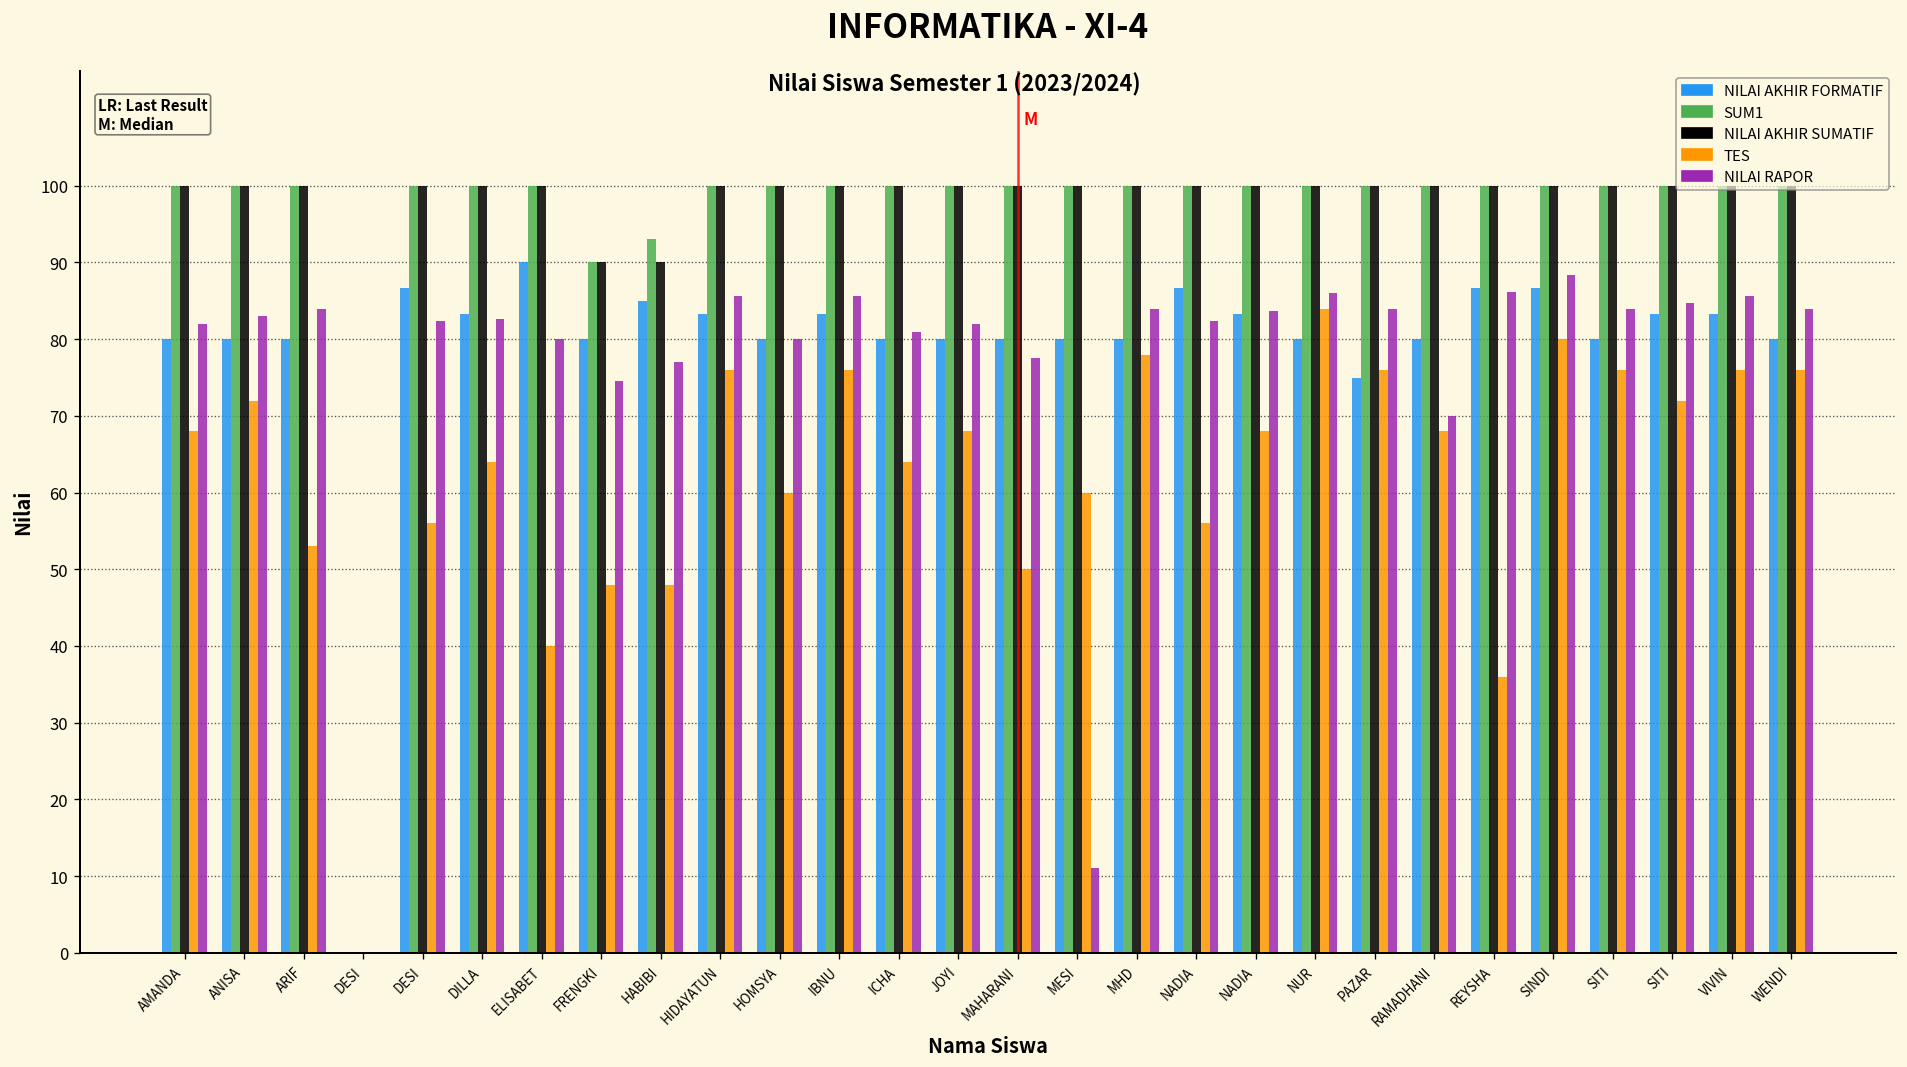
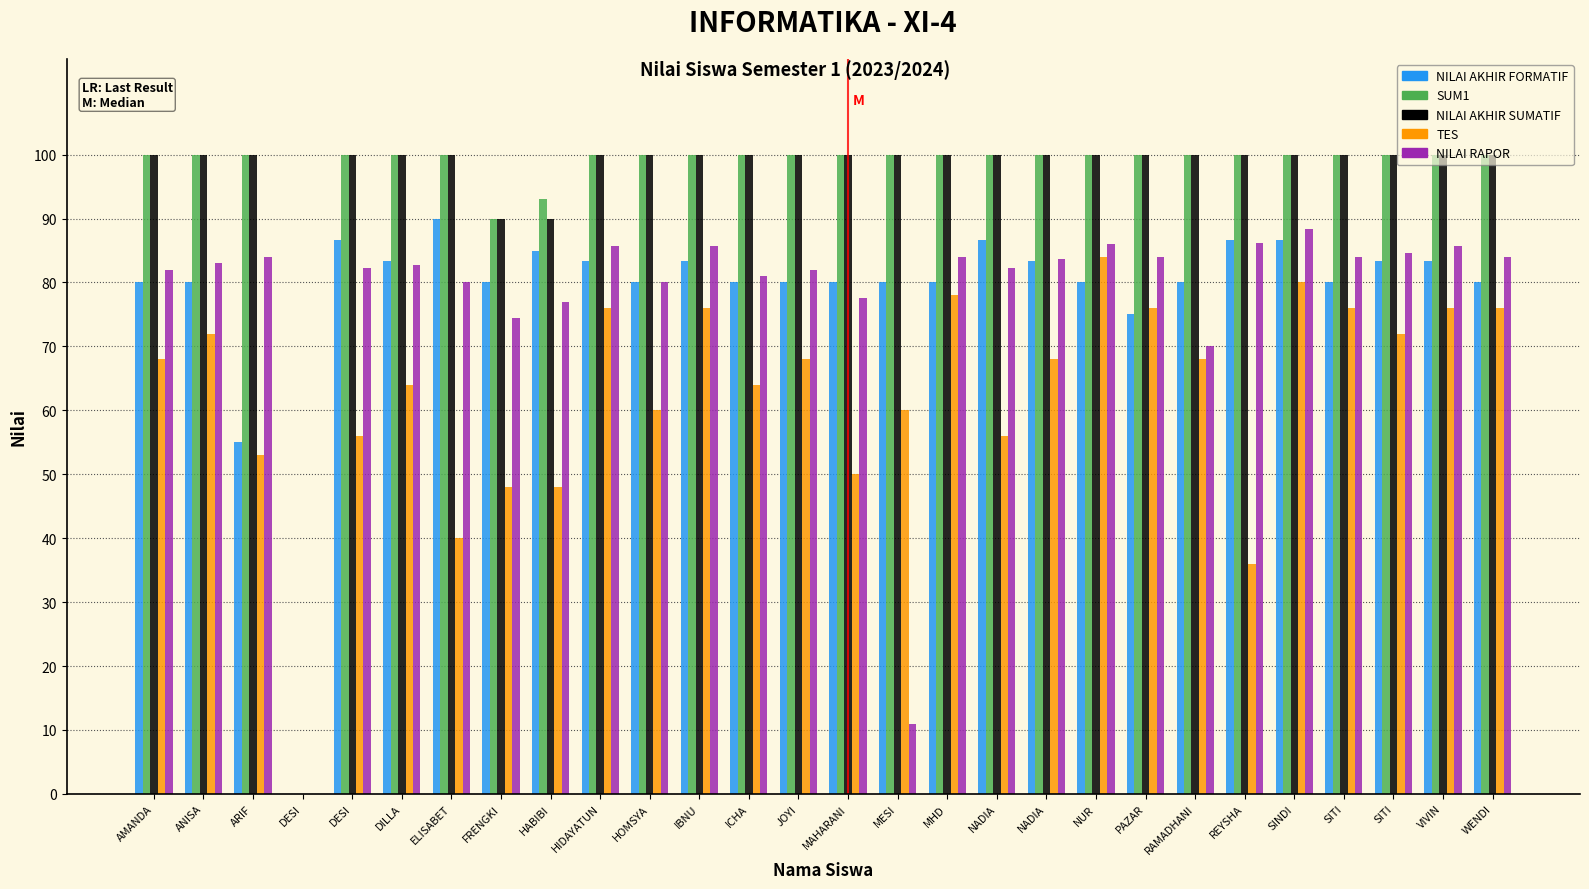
NILAI AKHIR FORMATIF, ARIF: 80 -> 55
